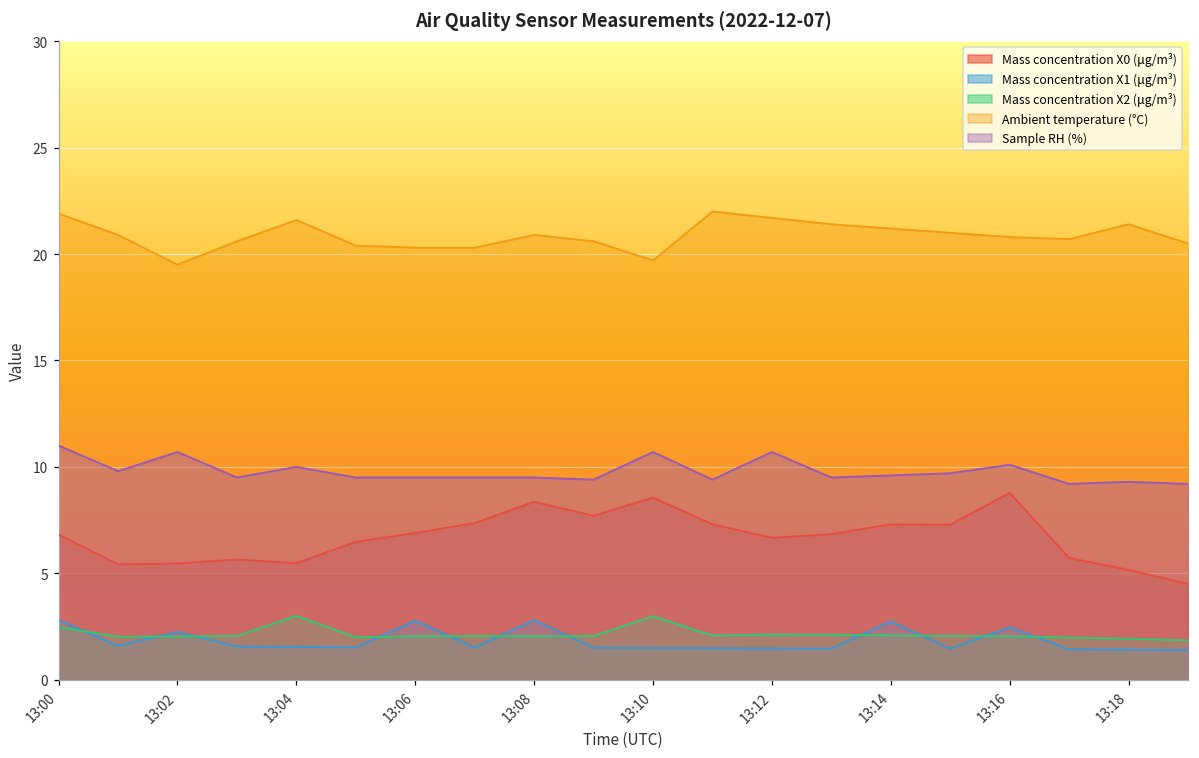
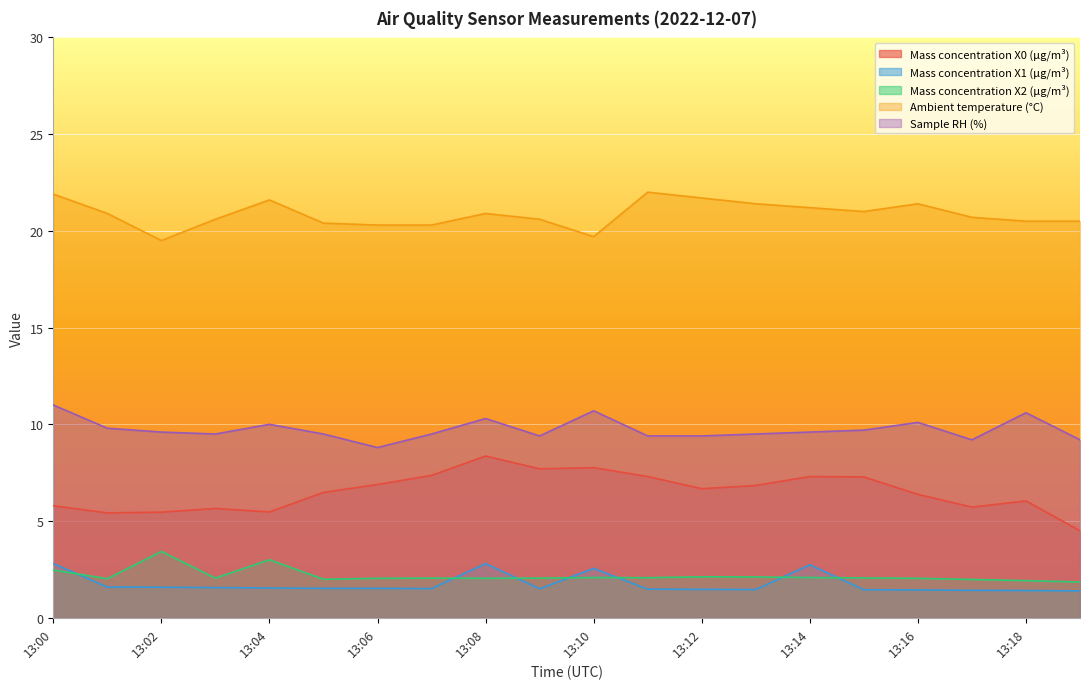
Mass concentration X0 (μg/m³), 13:00: 6.8 -> 5.8
Mass concentration X1 (μg/m³), 13:02: 2.2 -> 1.6
Mass concentration X2 (μg/m³), 13:02: 2.0 -> 3.4
Sample RH (%), 13:02: 10.7 -> 9.6
Mass concentration X1 (μg/m³), 13:06: 2.8 -> 1.5
Sample RH (%), 13:06: 9.5 -> 8.8
Sample RH (%), 13:08: 9.5 -> 10.3
Mass concentration X0 (μg/m³), 13:10: 8.6 -> 7.8
Mass concentration X1 (μg/m³), 13:10: 1.5 -> 2.6
Mass concentration X2 (μg/m³), 13:10: 3.0 -> 2.1
Sample RH (%), 13:12: 10.7 -> 9.4
Mass concentration X0 (μg/m³), 13:16: 8.8 -> 6.4
Mass concentration X1 (μg/m³), 13:16: 2.5 -> 1.4
Ambient temperature (°C), 13:16: 20.8 -> 21.4
Mass concentration X0 (μg/m³), 13:18: 5.2 -> 6.0
Ambient temperature (°C), 13:18: 21.4 -> 20.5
Sample RH (%), 13:18: 9.3 -> 10.6
